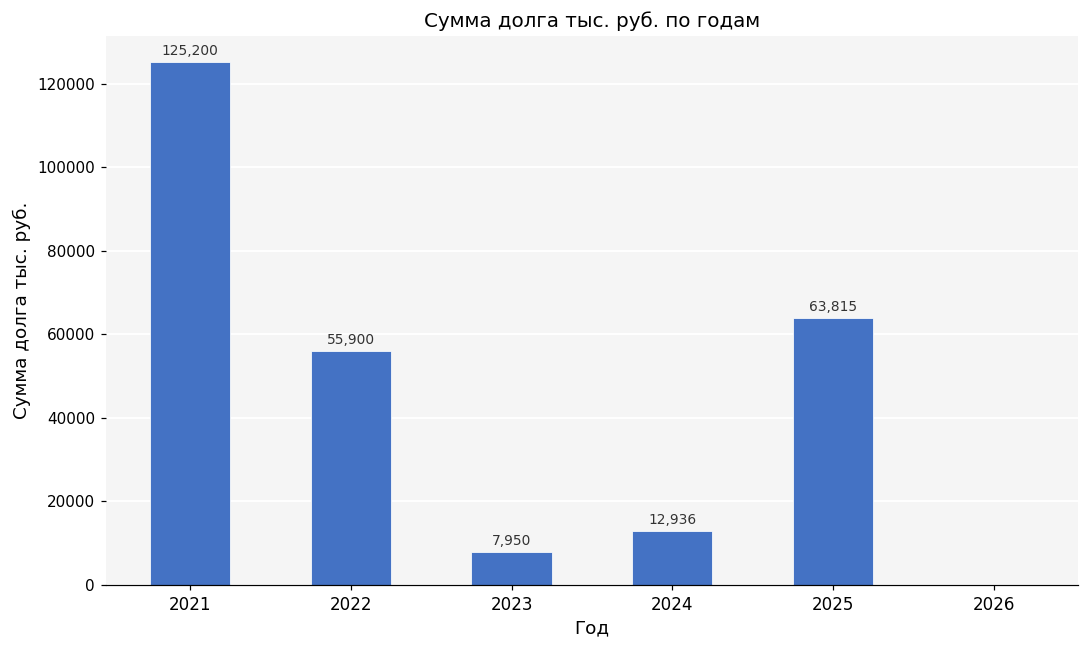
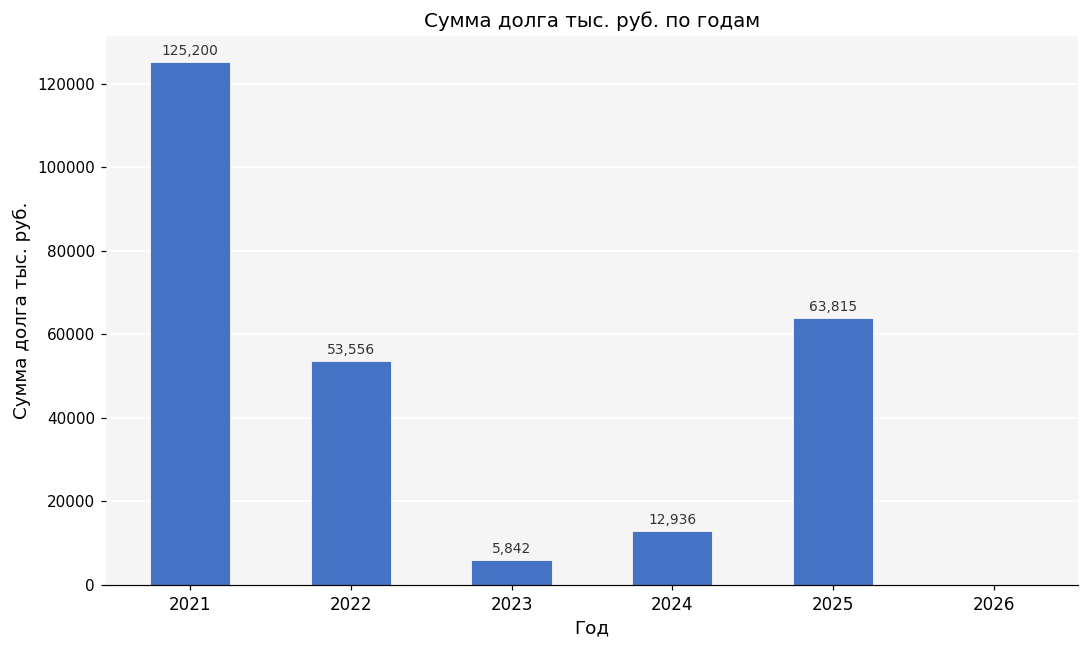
2022: 55,900 -> 53,556
2023: 7,950 -> 5,842
